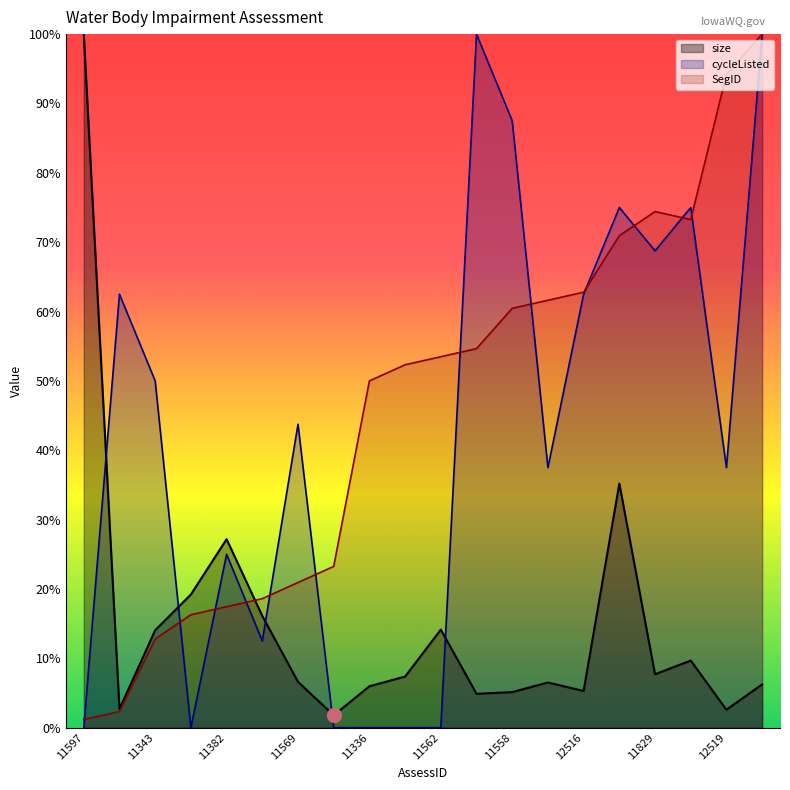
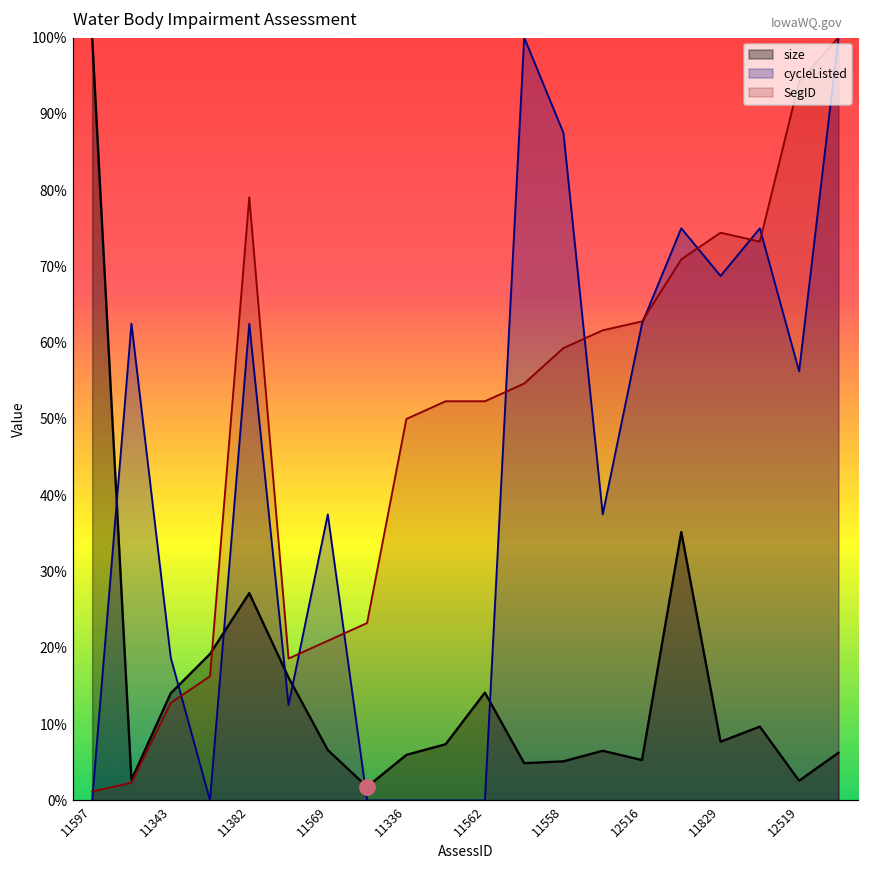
cycleListed, 11343: 50% -> 19%
cycleListed, 11382: 25% -> 63%
SegID, 11382: 17% -> 79%
cycleListed, 11569: 44% -> 38%
SegID, 11562: 53% -> 52%
SegID, 11558: 60% -> 59%
cycleListed, 12519: 38% -> 56%
